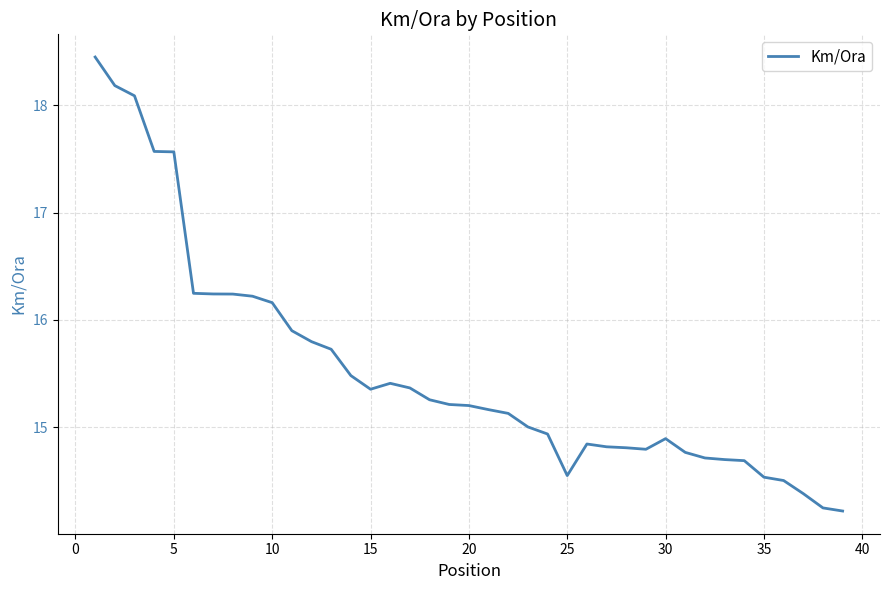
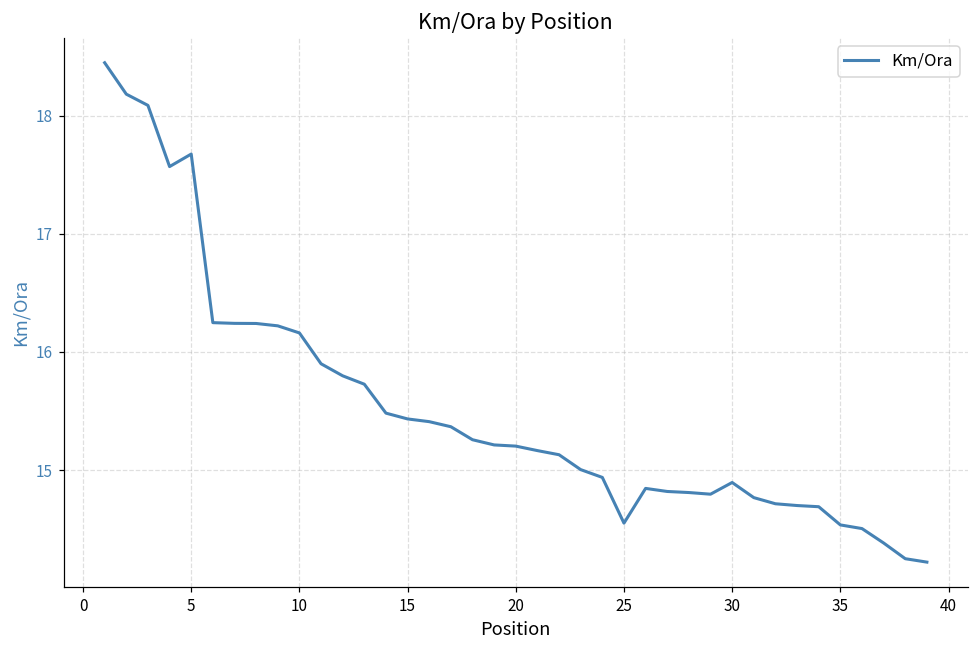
5: 17.57 -> 17.68
15: 15.36 -> 15.43
